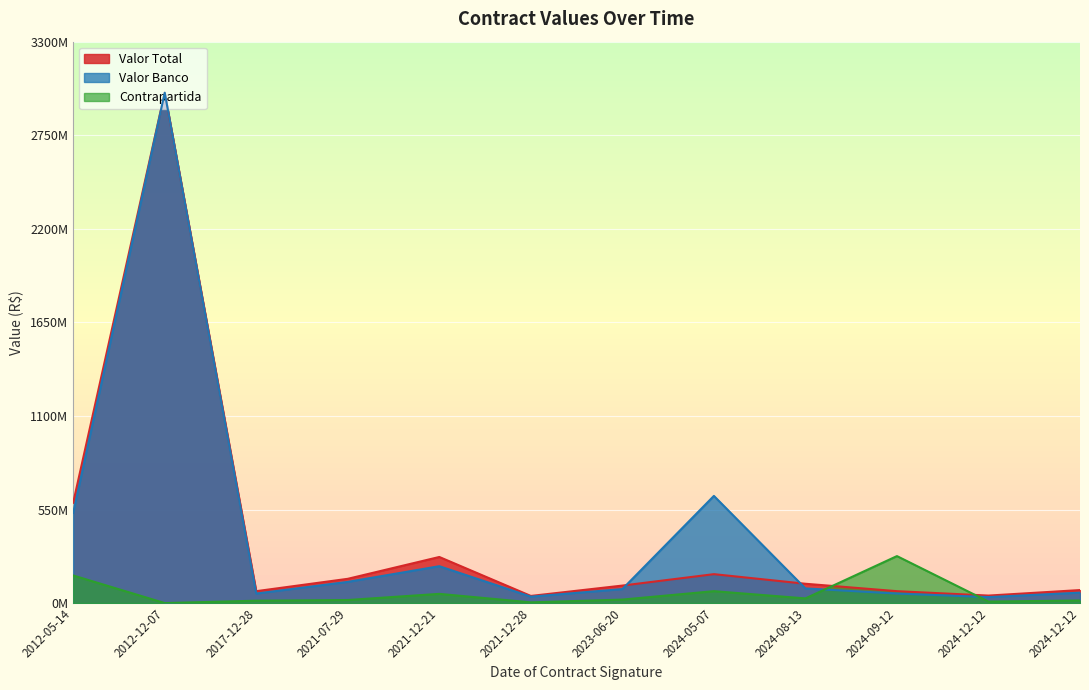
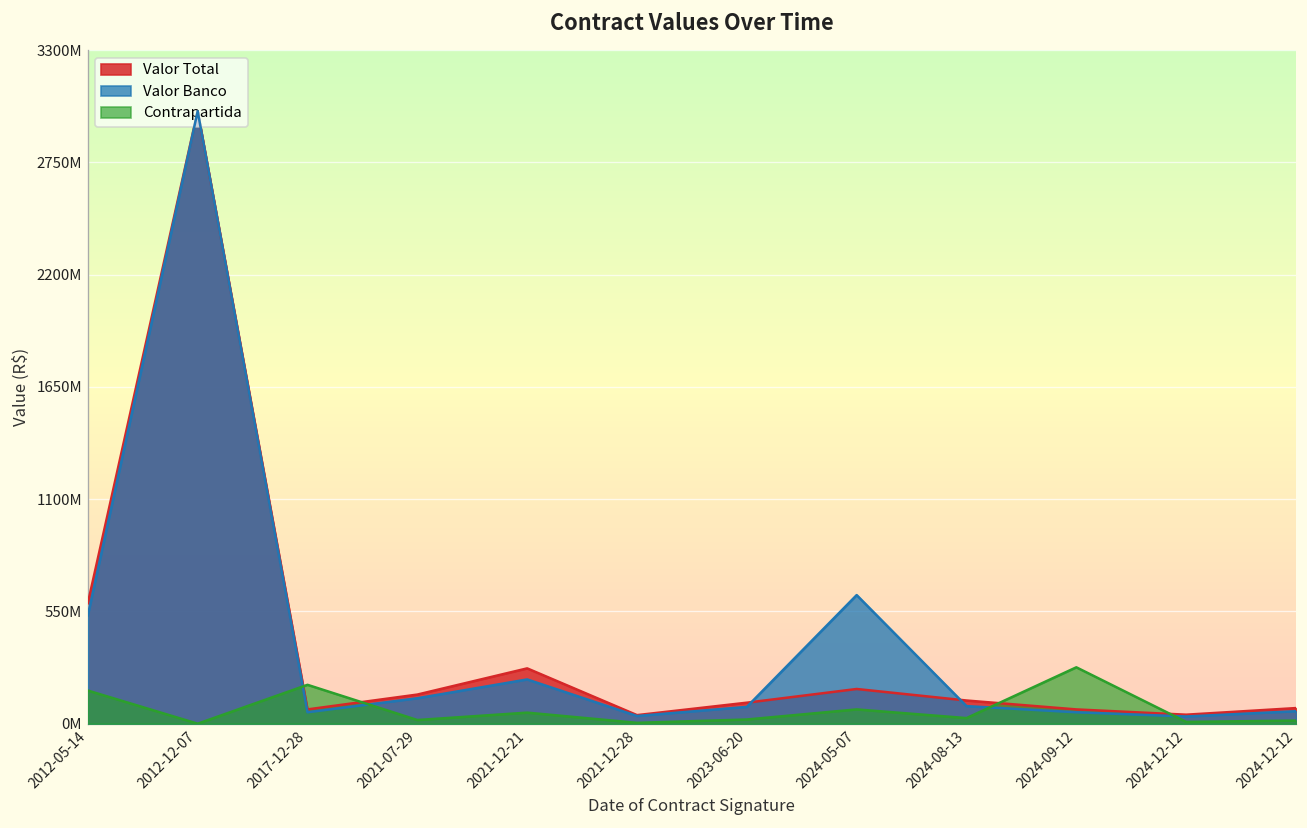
Contrapartida, 2017-12-28: 10000000 -> 190000000
